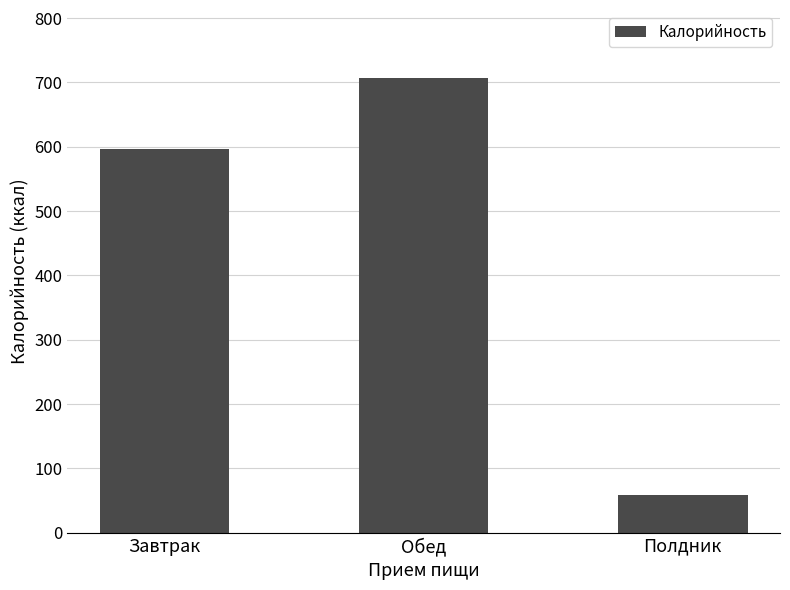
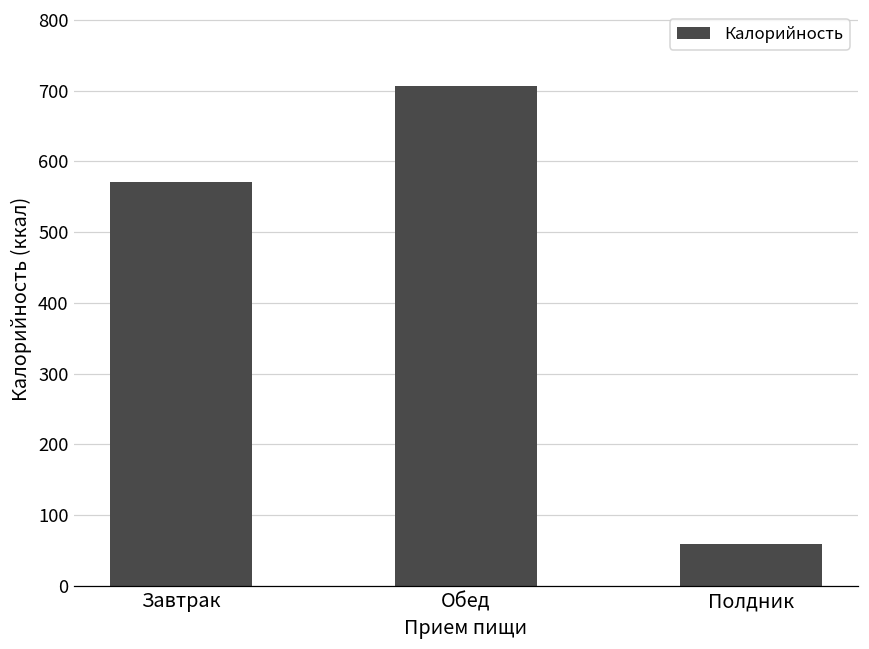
Завтрак: 600 -> 570
